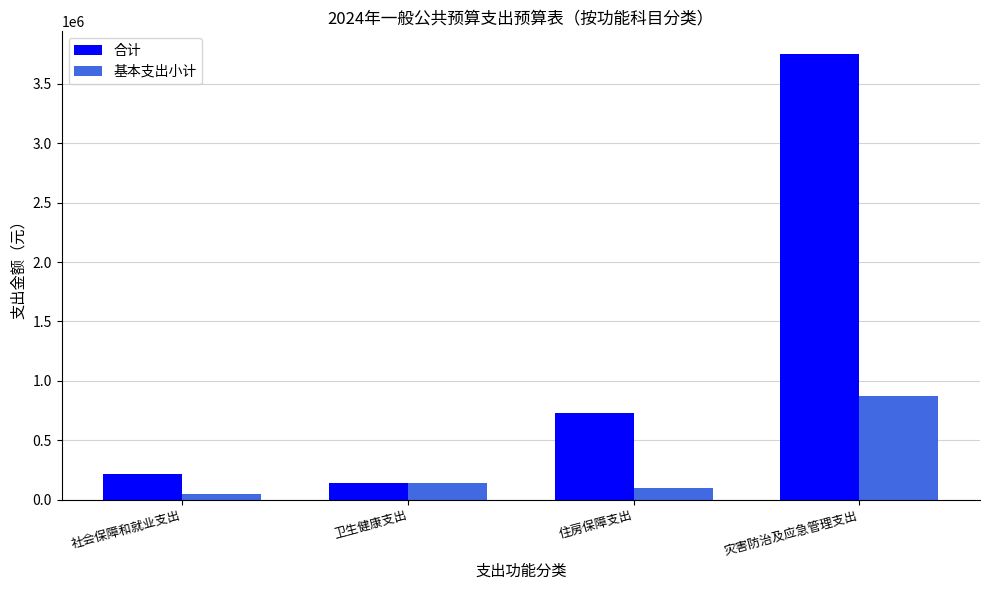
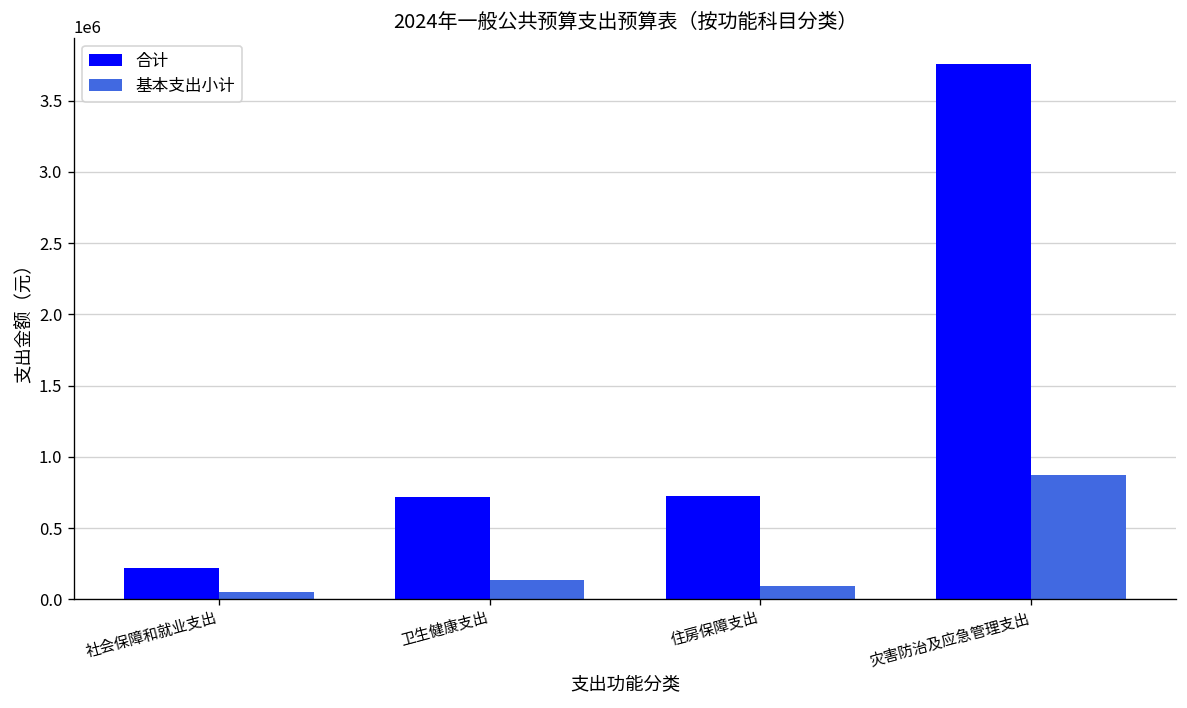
合计, 卫生健康支出: 140000 -> 720000
